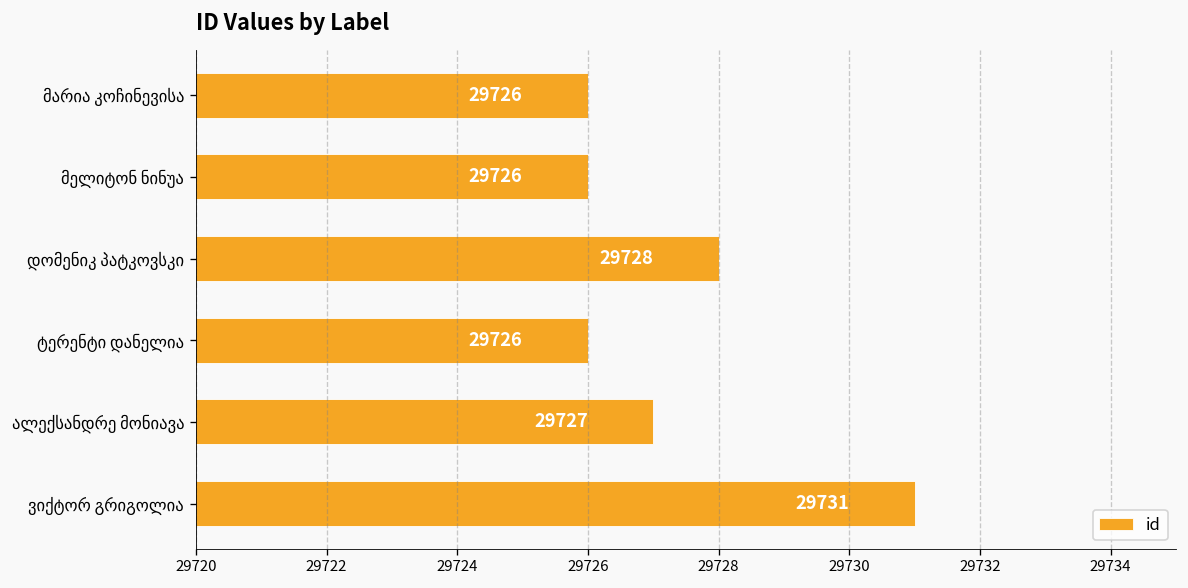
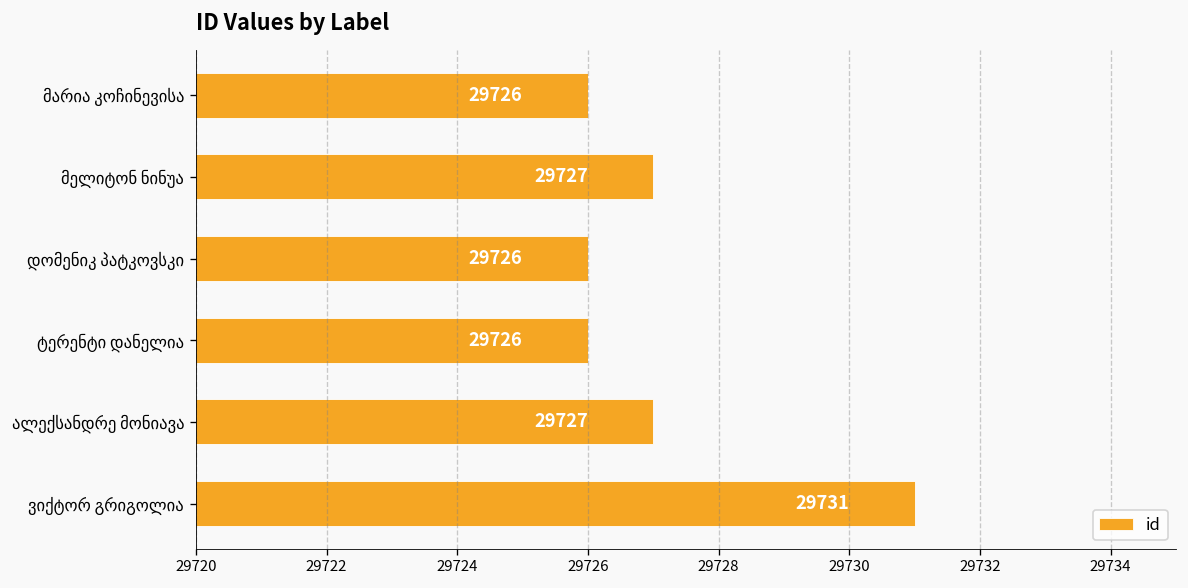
მელიტონ ნინუა: 29726 -> 29727
დომენიკ პატკოვსკი: 29728 -> 29726
